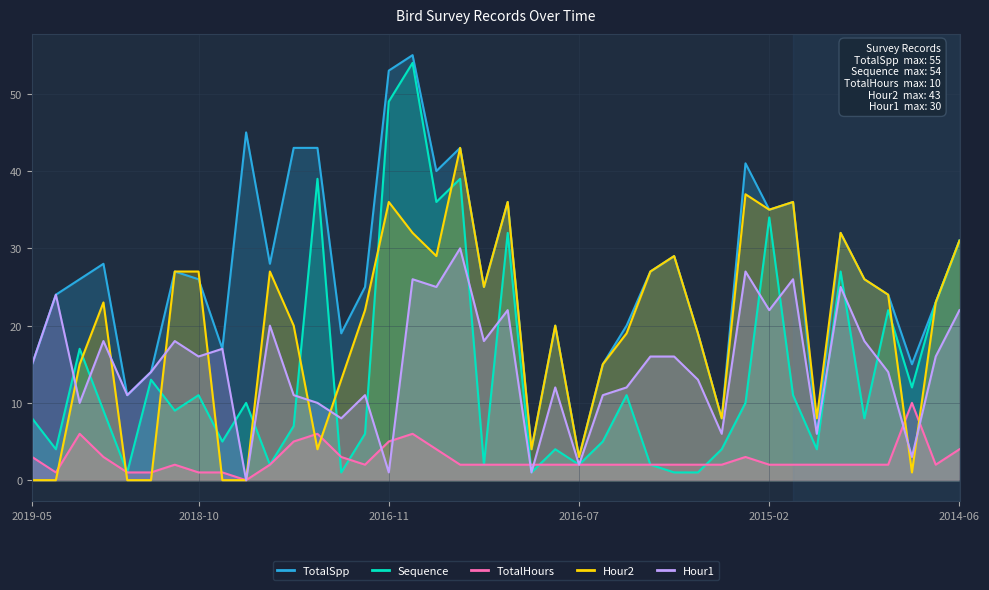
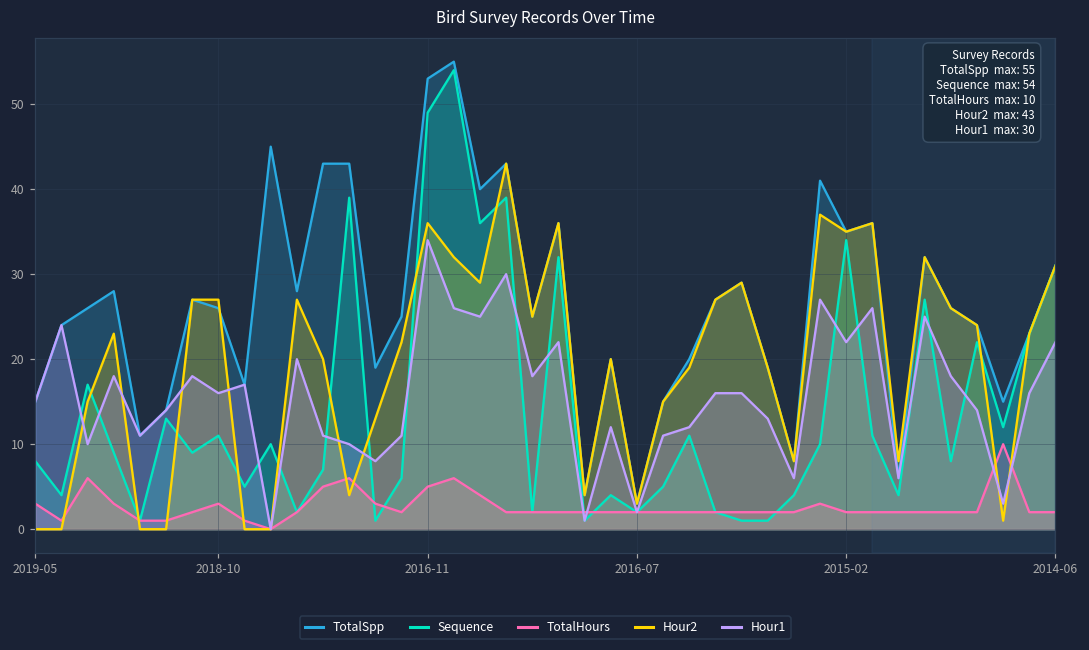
TotalHours, 2018-10: 1 -> 3
Hour1, 2016-11: 1 -> 34
TotalHours, 2014-06: 4 -> 2
